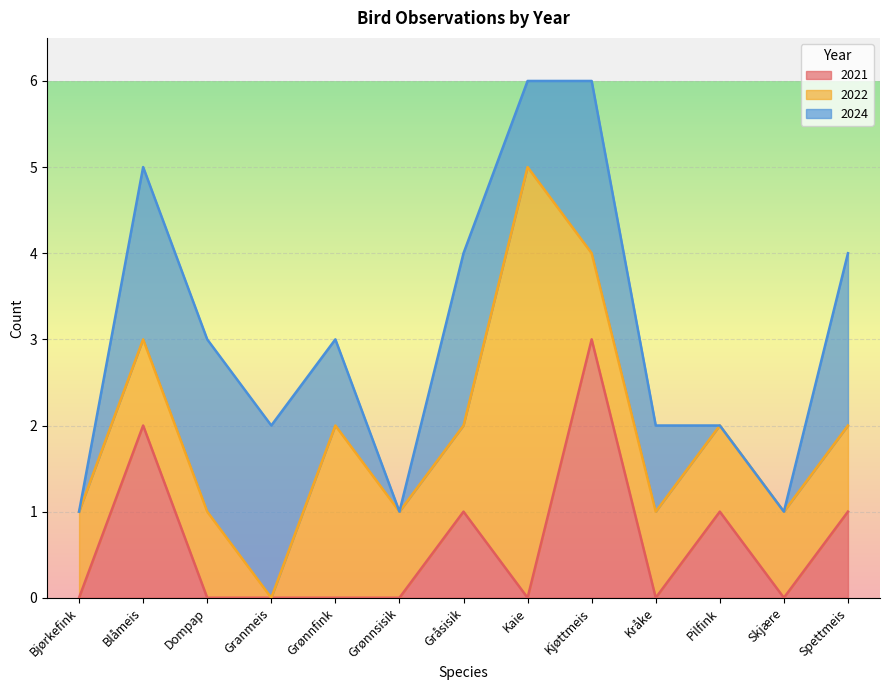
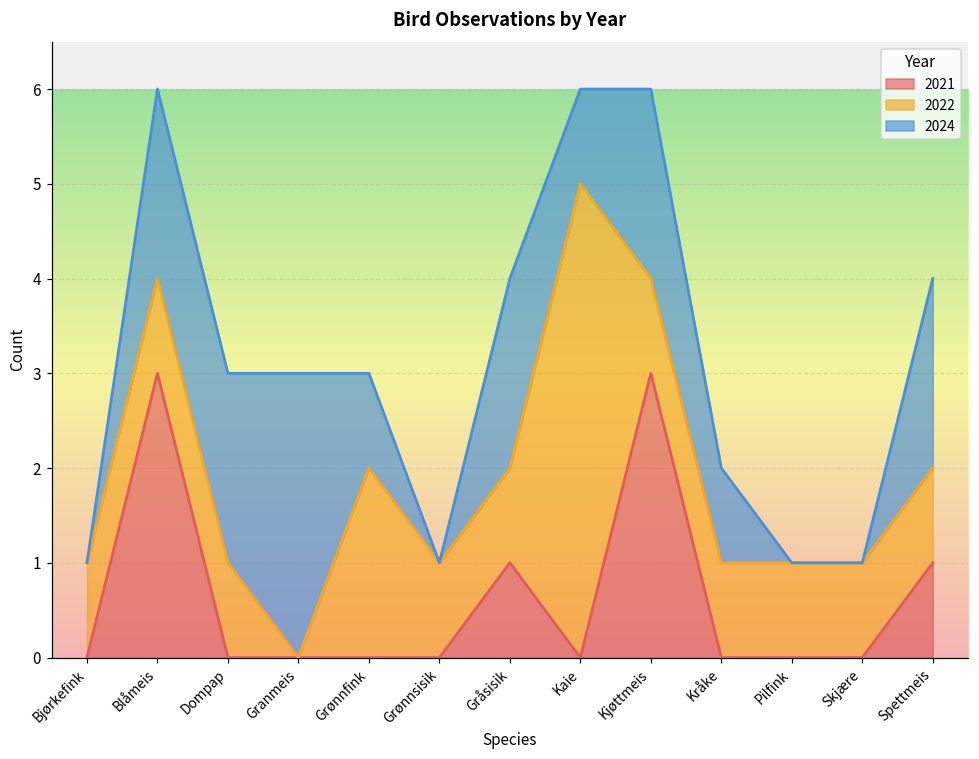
2021, Blåmeis: 2 -> 3
2024, Granmeis: 2 -> 3
2021, Pilfink: 1 -> 0
